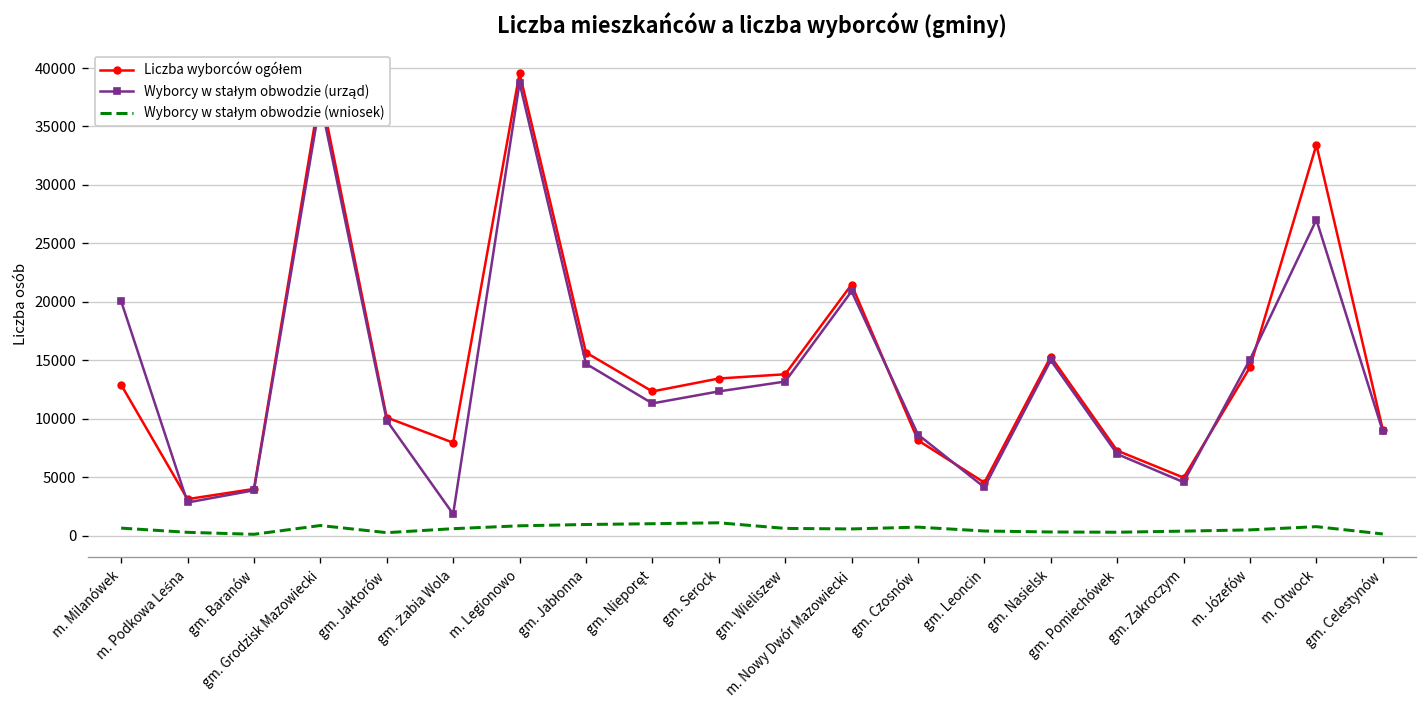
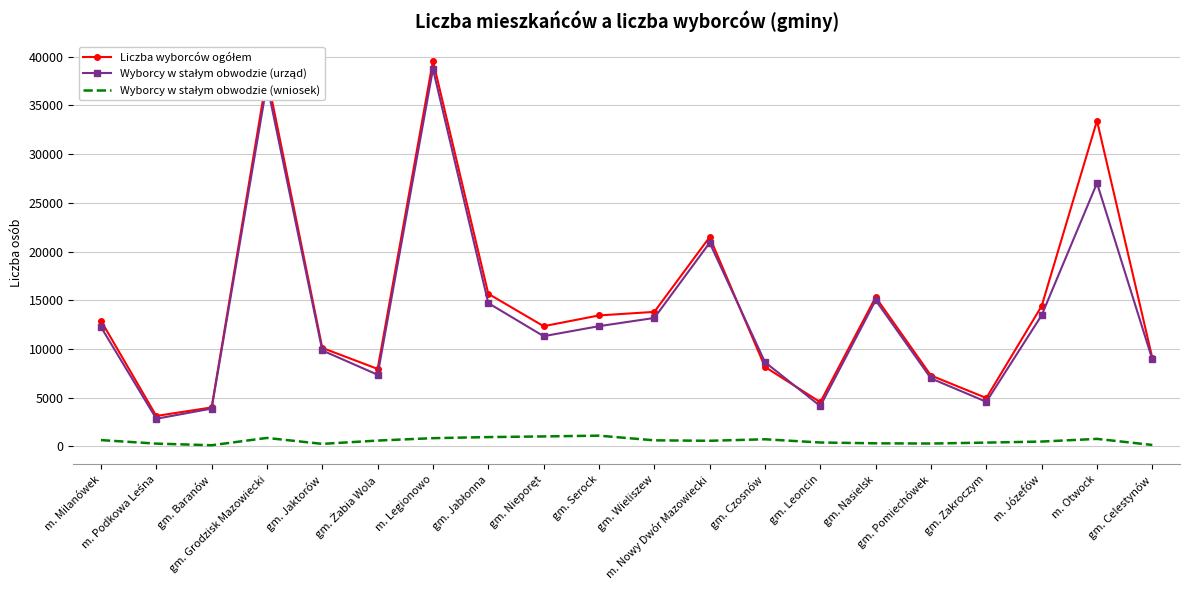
Wyborcy w stałym obwodzie (urząd), m. Milanówek: 20000 -> 12000
Wyborcy w stałym obwodzie (urząd), gm. Żabia Wola: 2000 -> 7000
Wyborcy w stałym obwodzie (urząd), m. Józefów: 15000 -> 13000
